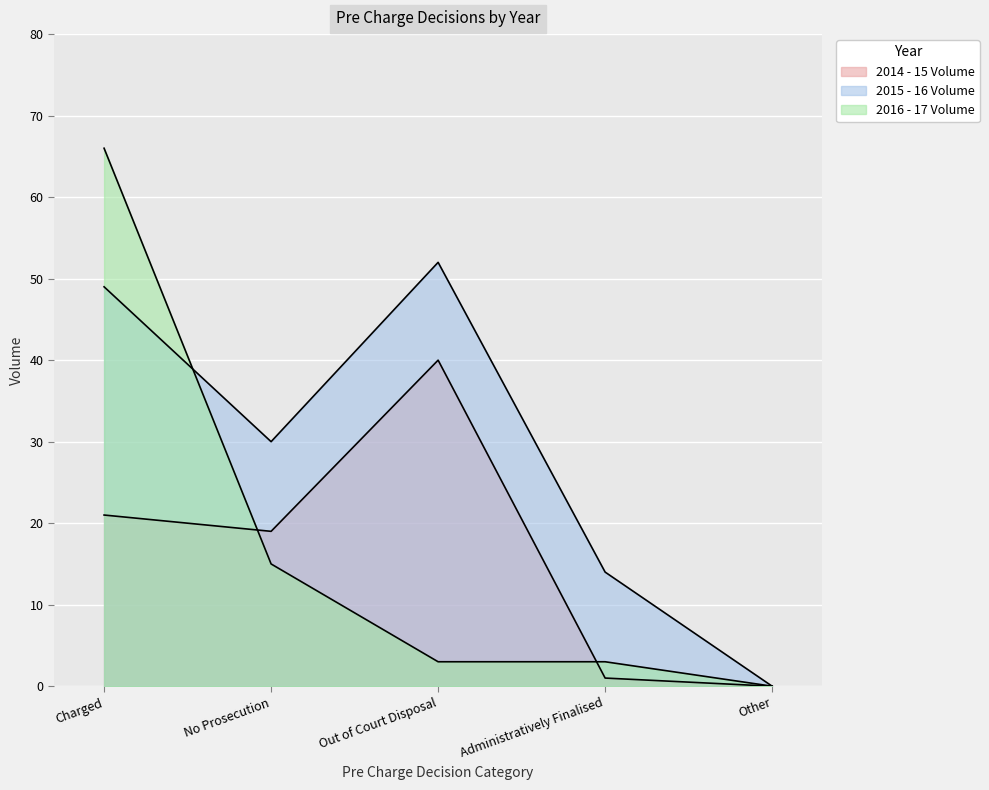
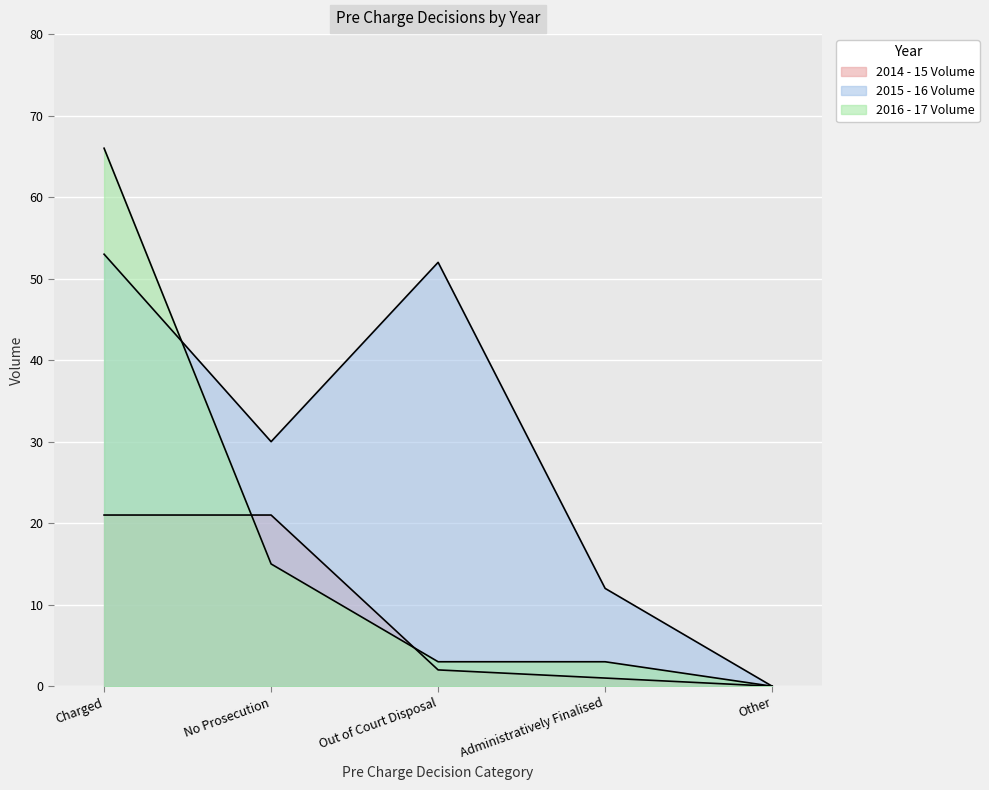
2015 - 16 Volume, Charged: 49 -> 53
2014 - 15 Volume, No Prosecution: 19 -> 21
2014 - 15 Volume, Out of Court Disposal: 40 -> 2
2015 - 16 Volume, Administratively Finalised: 14 -> 12
